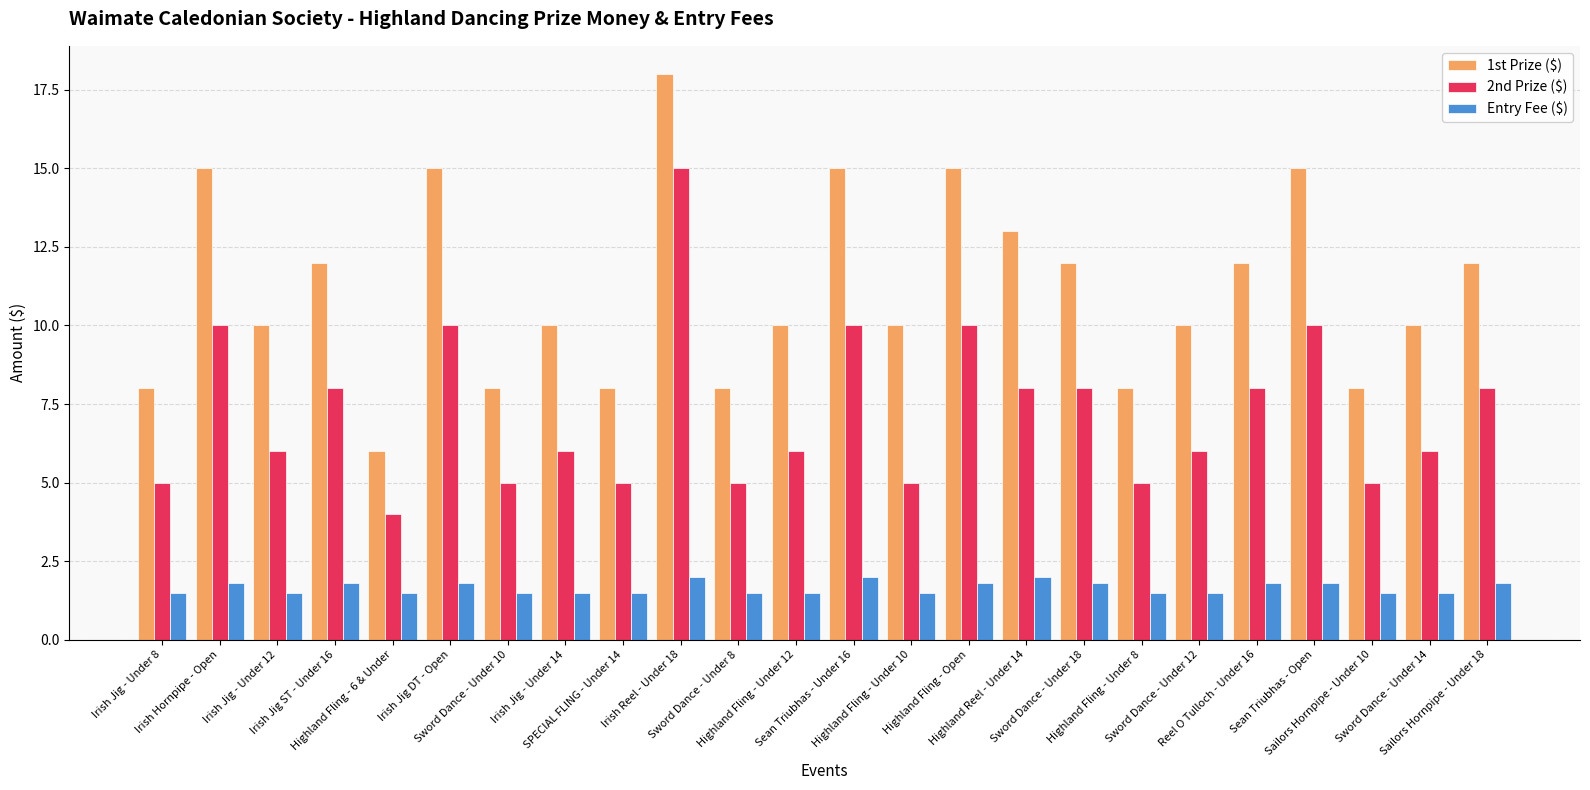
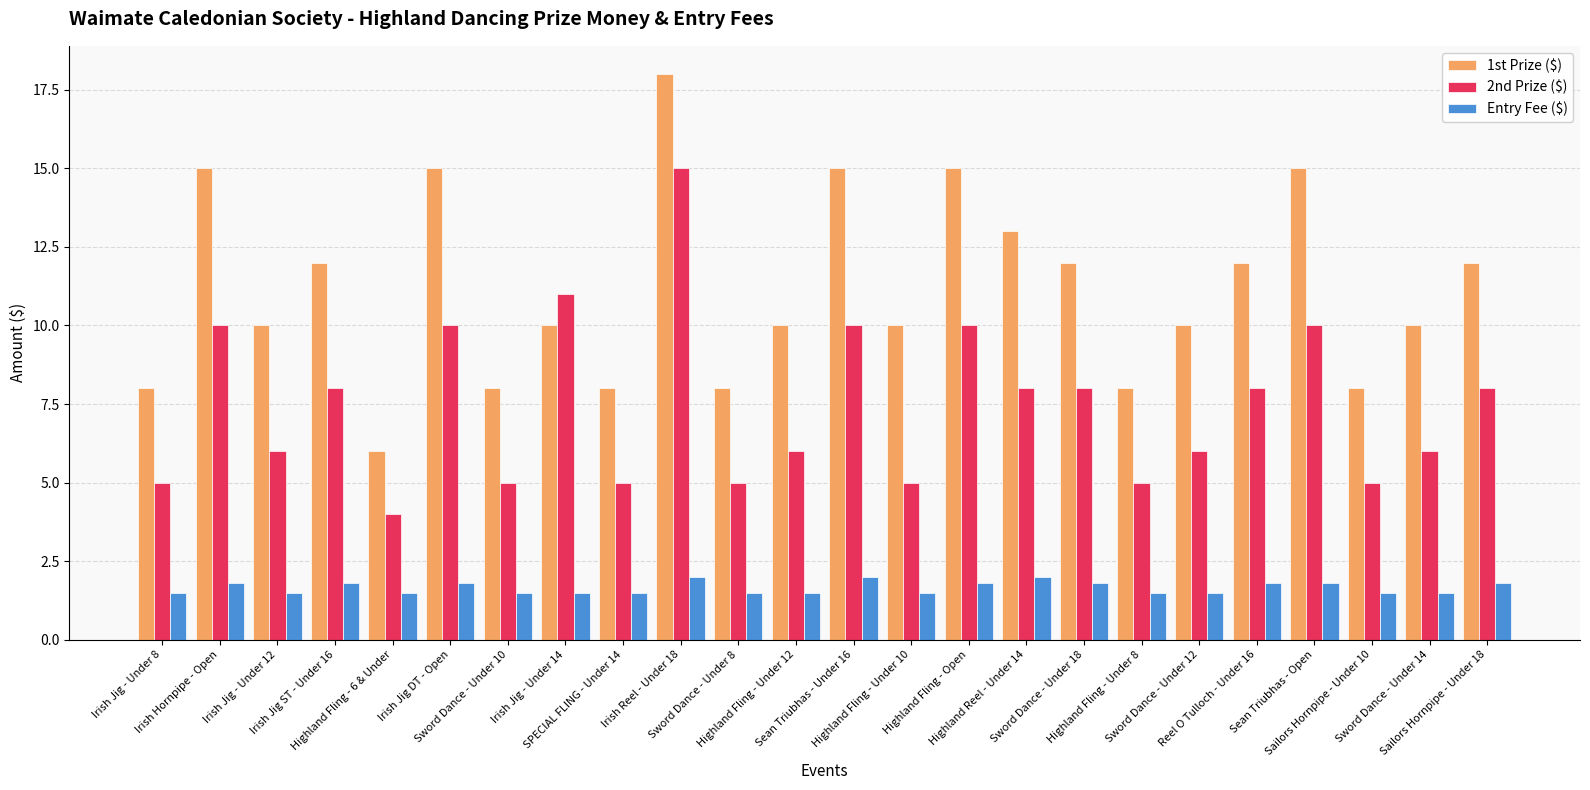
2nd Prize ($), Irish Jig - Under 14: 6 -> 11
